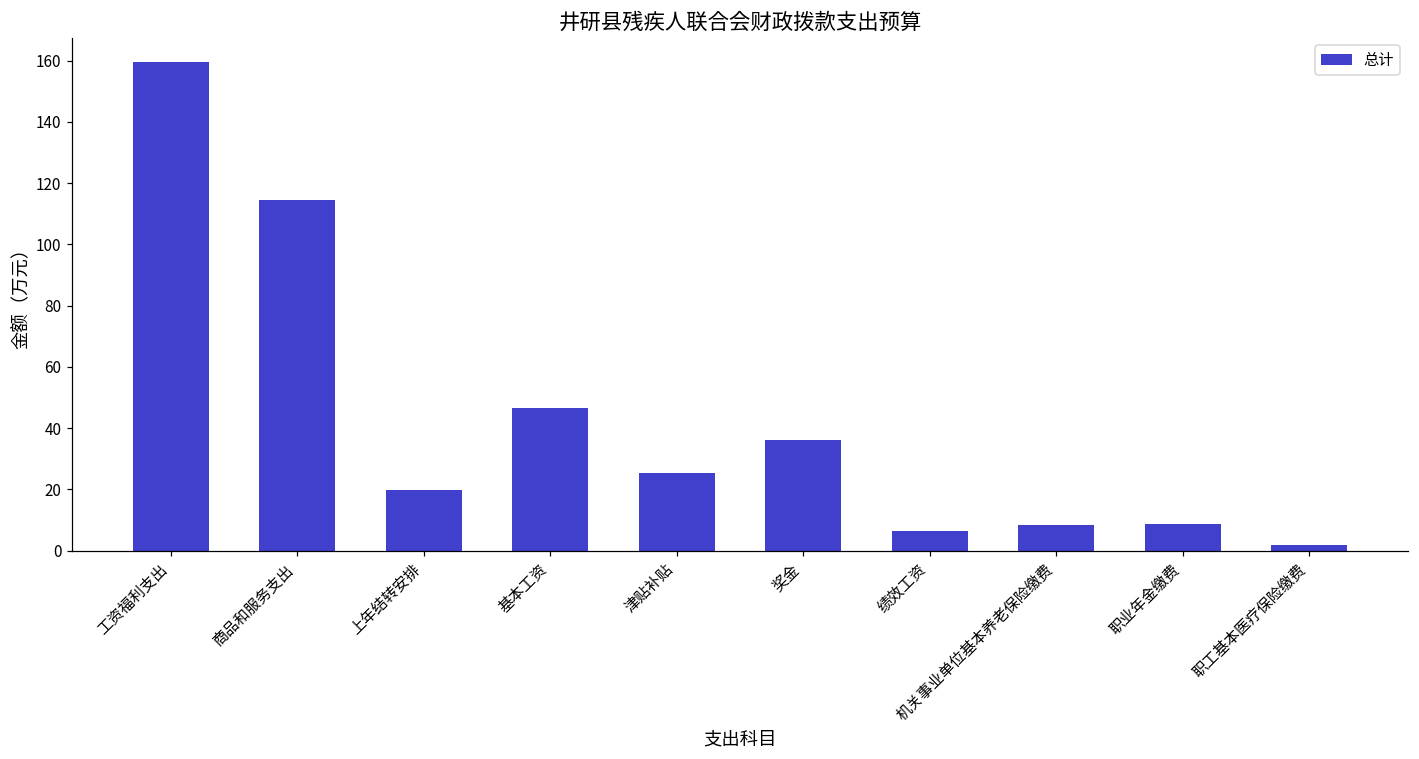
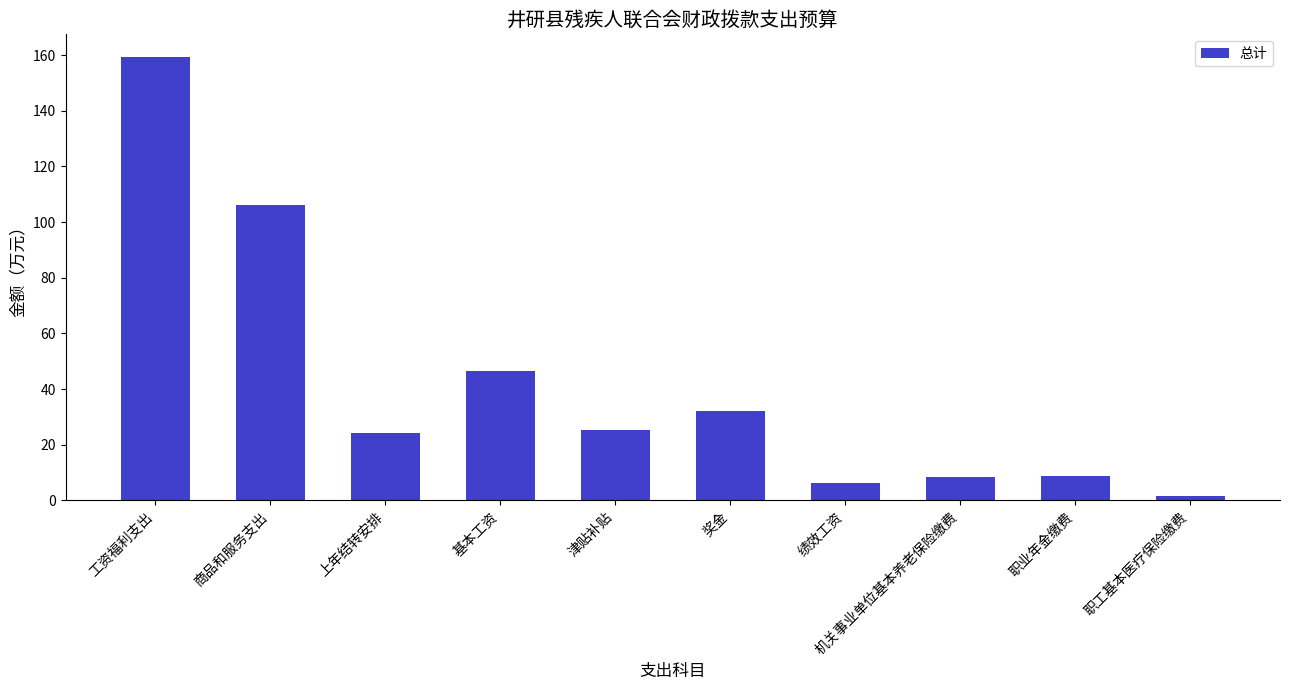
商品和服务支出: 115 -> 106
上年结转安排: 20 -> 24
奖金: 36 -> 32
